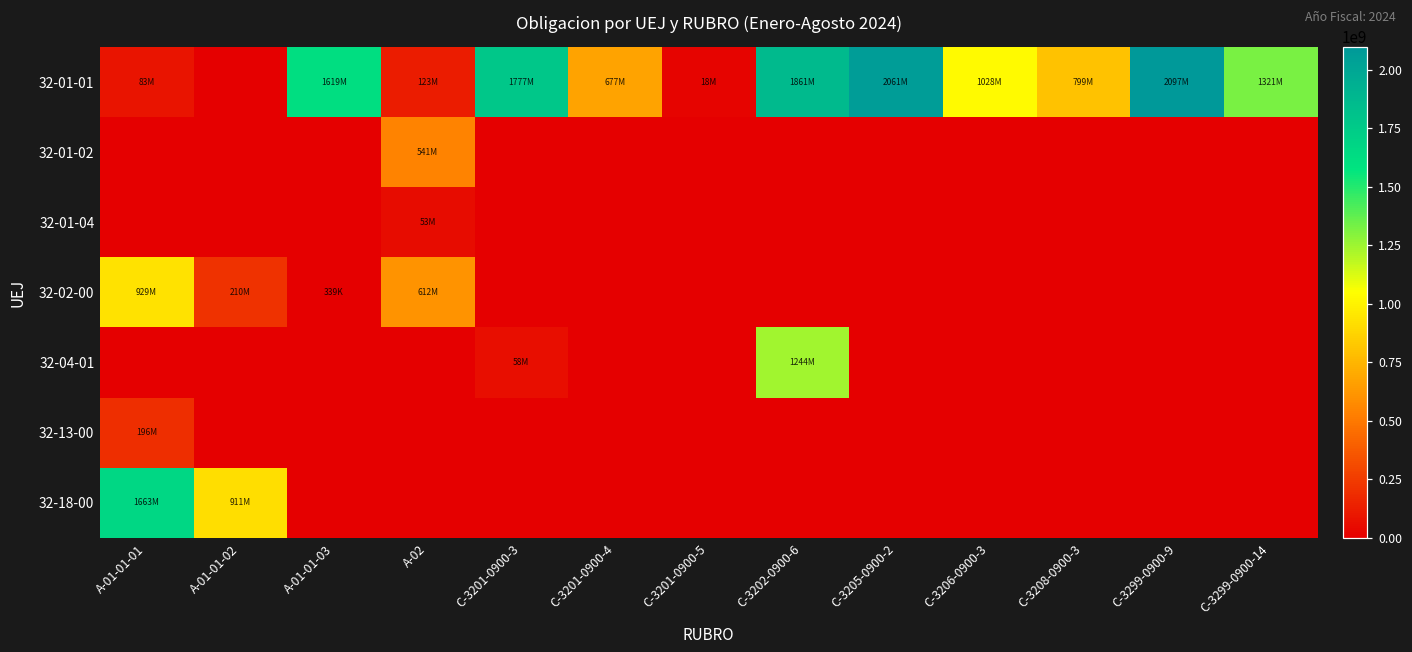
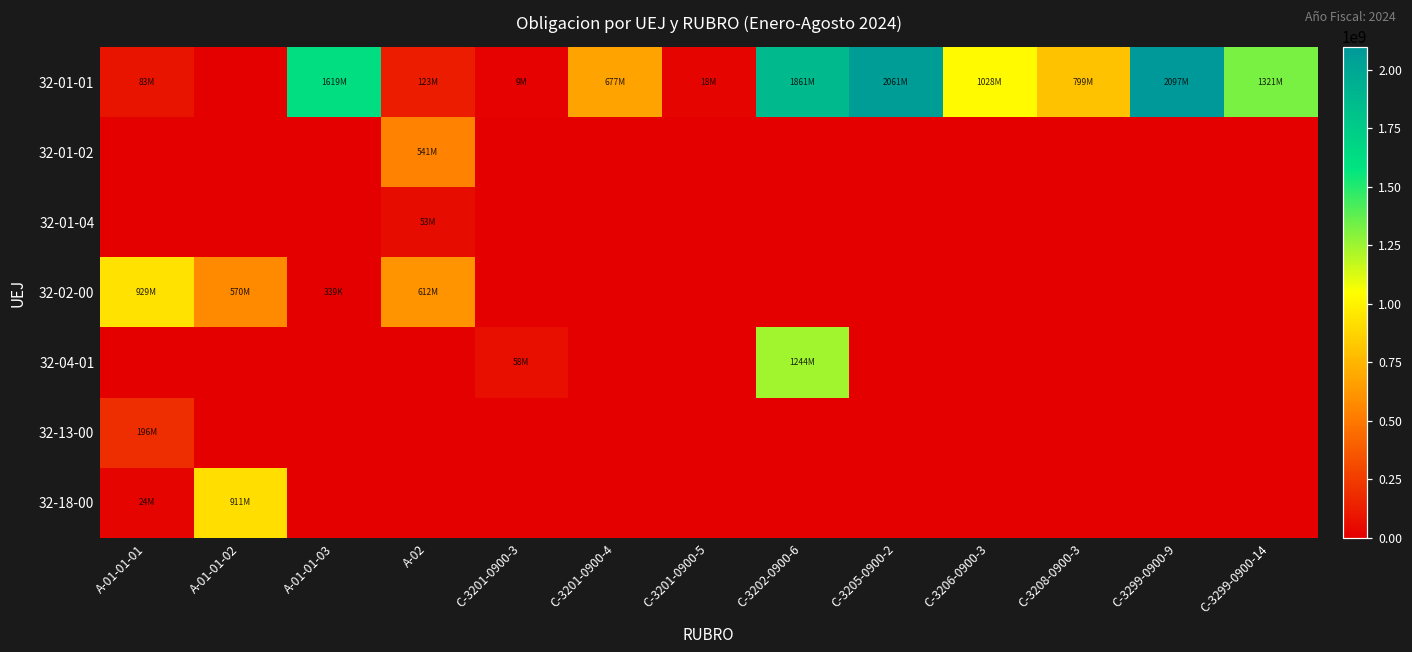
32-01-01, C-3201-0900-3: 1777M -> 9M
32-02-00, A-01-01-02: 210M -> 570M
32-18-00, A-01-01-01: 1663M -> 24M
